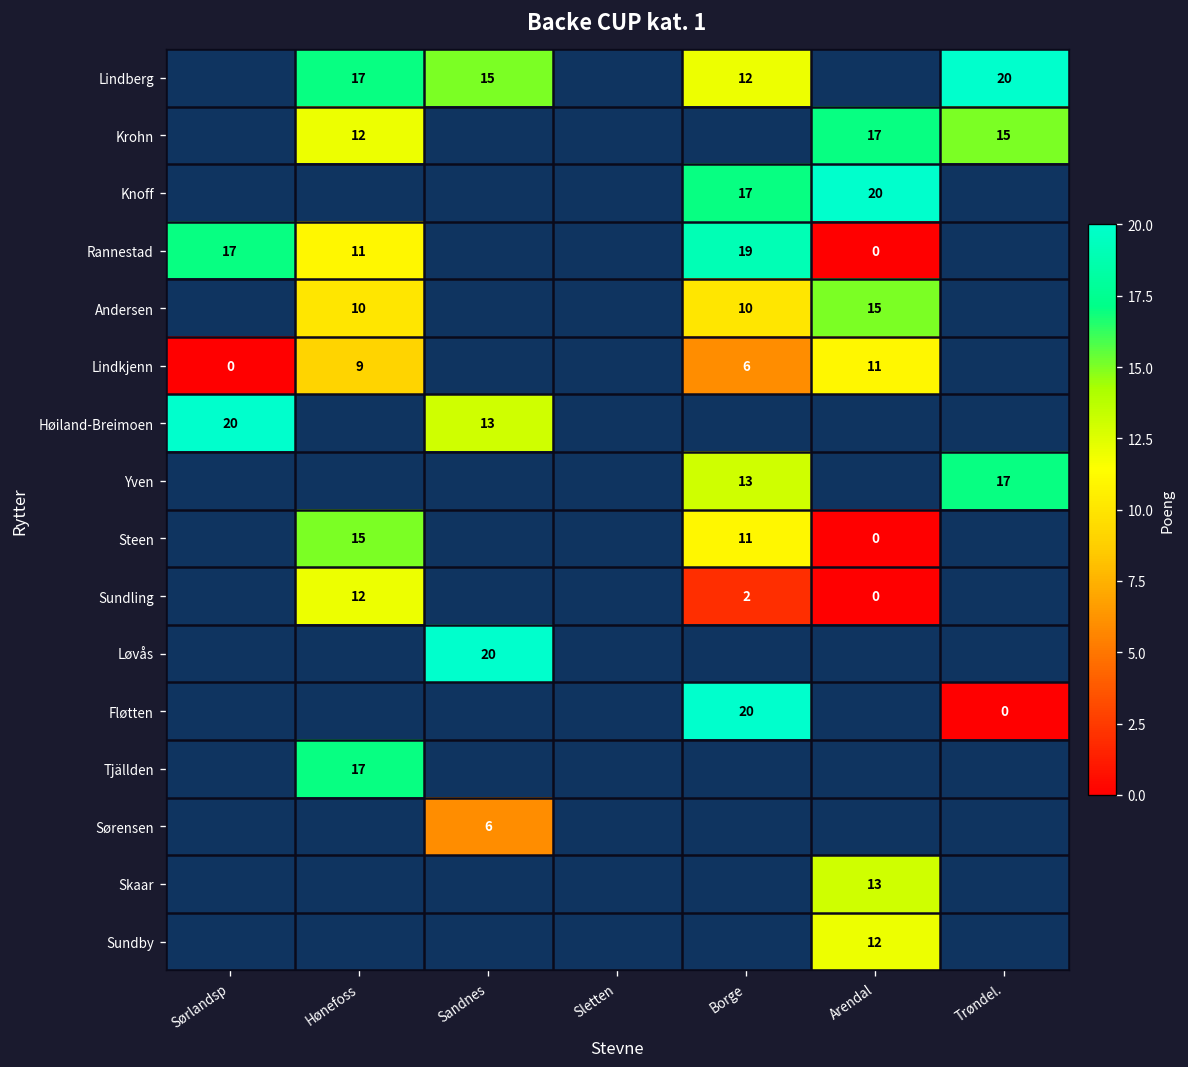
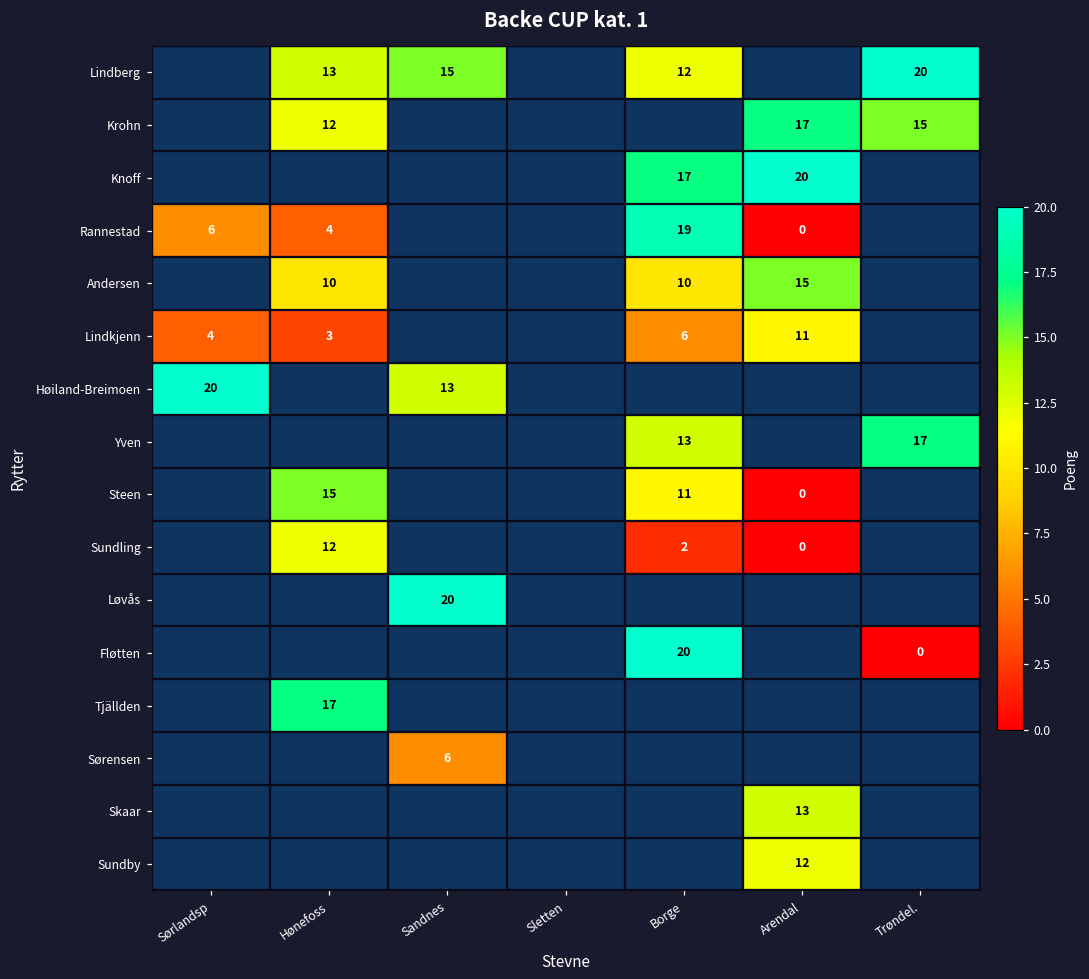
Lindberg, Hønefoss: 17 -> 13
Rannestad, Sørlandsp: 17 -> 6
Rannestad, Hønefoss: 11 -> 4
Lindkjenn, Sørlandsp: 0 -> 4
Lindkjenn, Hønefoss: 9 -> 3
